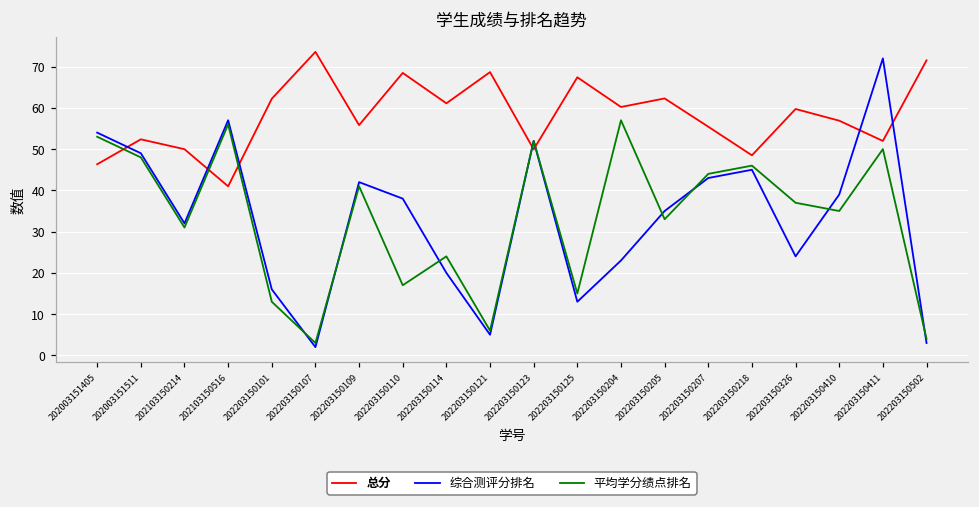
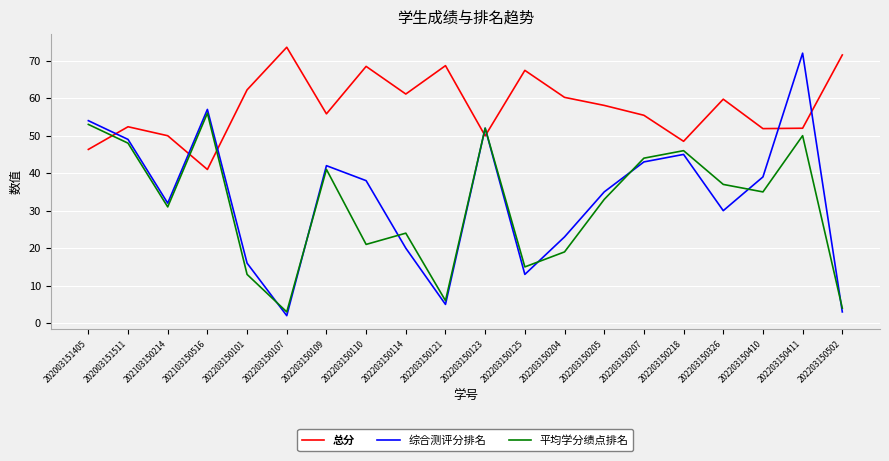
平均学分绩点排名, 202203150110: 17 -> 21
平均学分绩点排名, 202203150204: 57 -> 19
总分, 202203150205: 62 -> 58
综合测评分排名, 202203150326: 24 -> 30
总分, 202203150410: 57 -> 52
